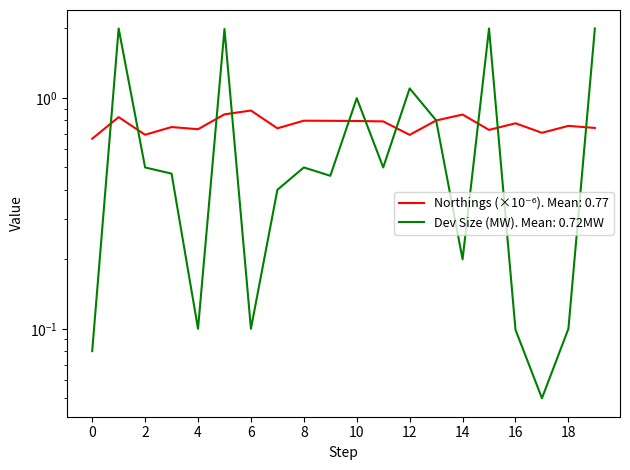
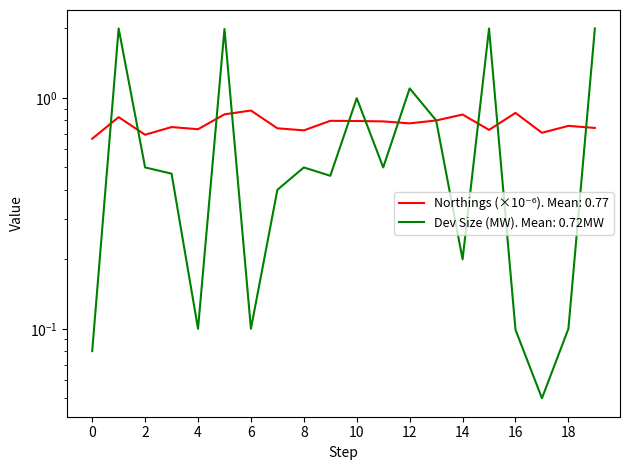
Northings (×10⁻⁶). Mean: 0.77, 8: 0.80 -> 0.72
Northings (×10⁻⁶). Mean: 0.77, 12: 0.69 -> 0.78
Northings (×10⁻⁶). Mean: 0.77, 16: 0.78 -> 0.86
